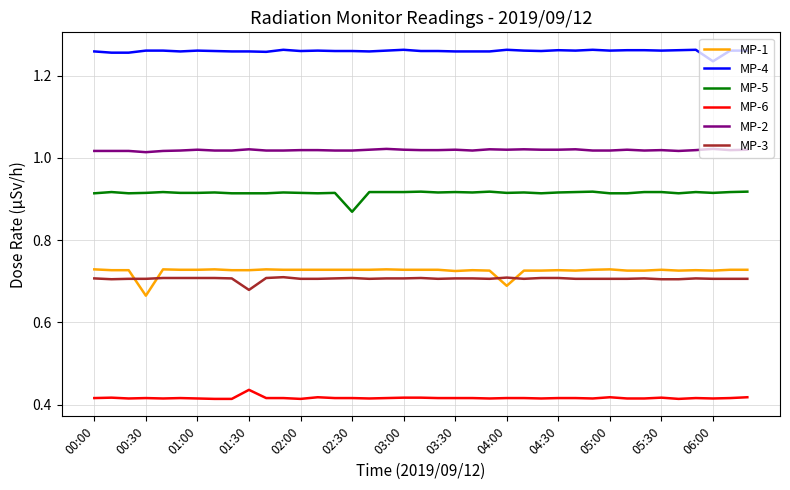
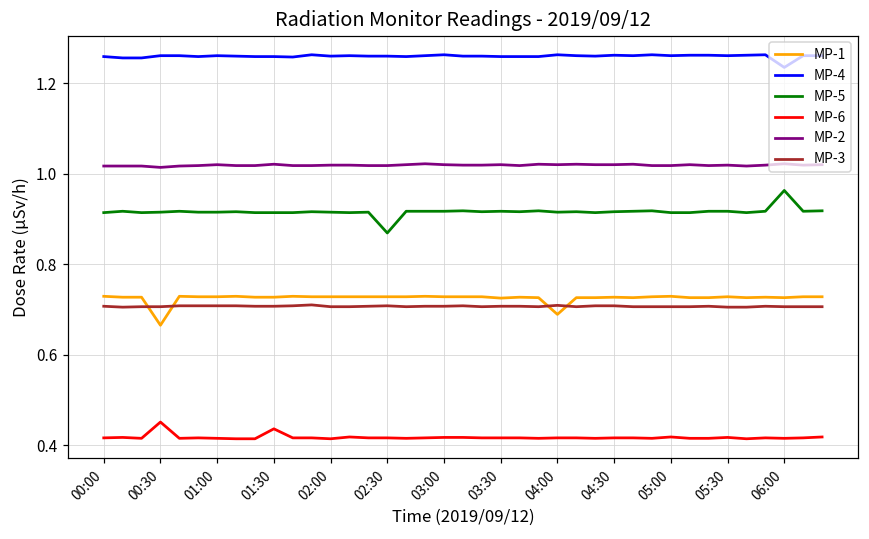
MP-6, 00:30: 0.42 -> 0.45
MP-3, 01:30: 0.68 -> 0.71
MP-5, 06:00: 0.92 -> 0.96
